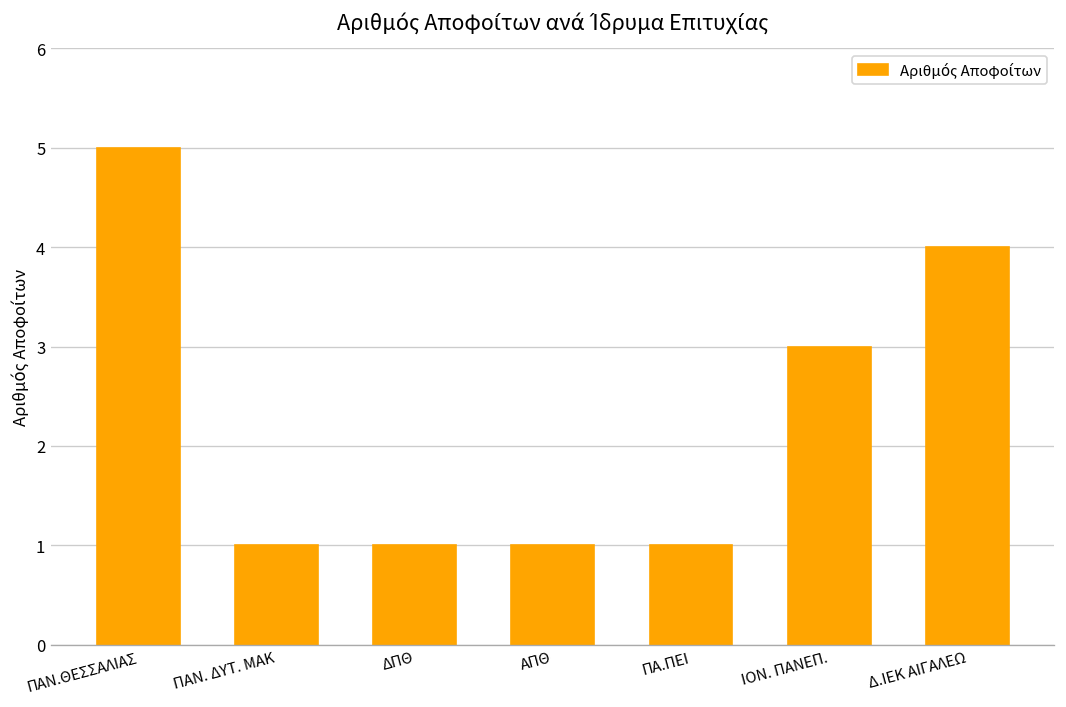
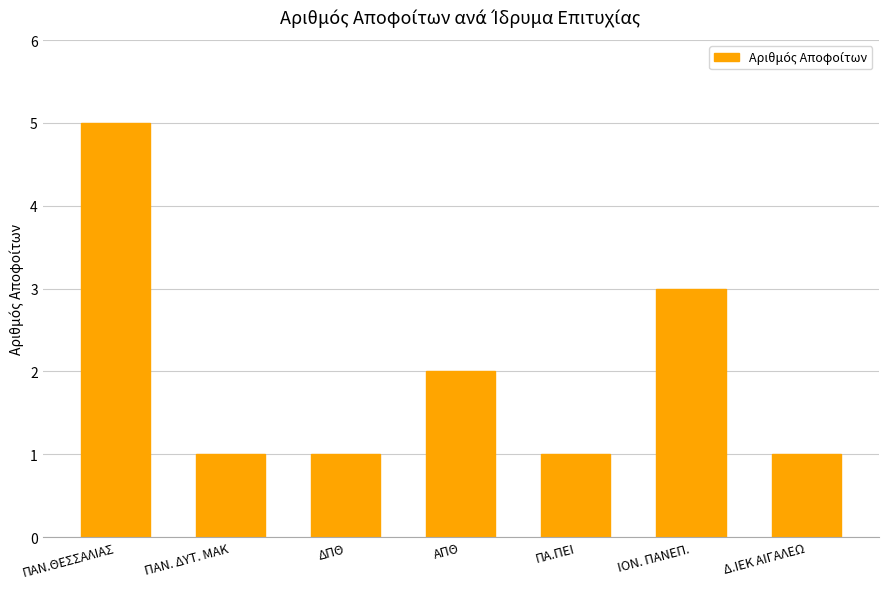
ΑΠΘ: 1 -> 2
Δ.ΙΕΚ ΑΙΓΑΛΕΩ: 4 -> 1
